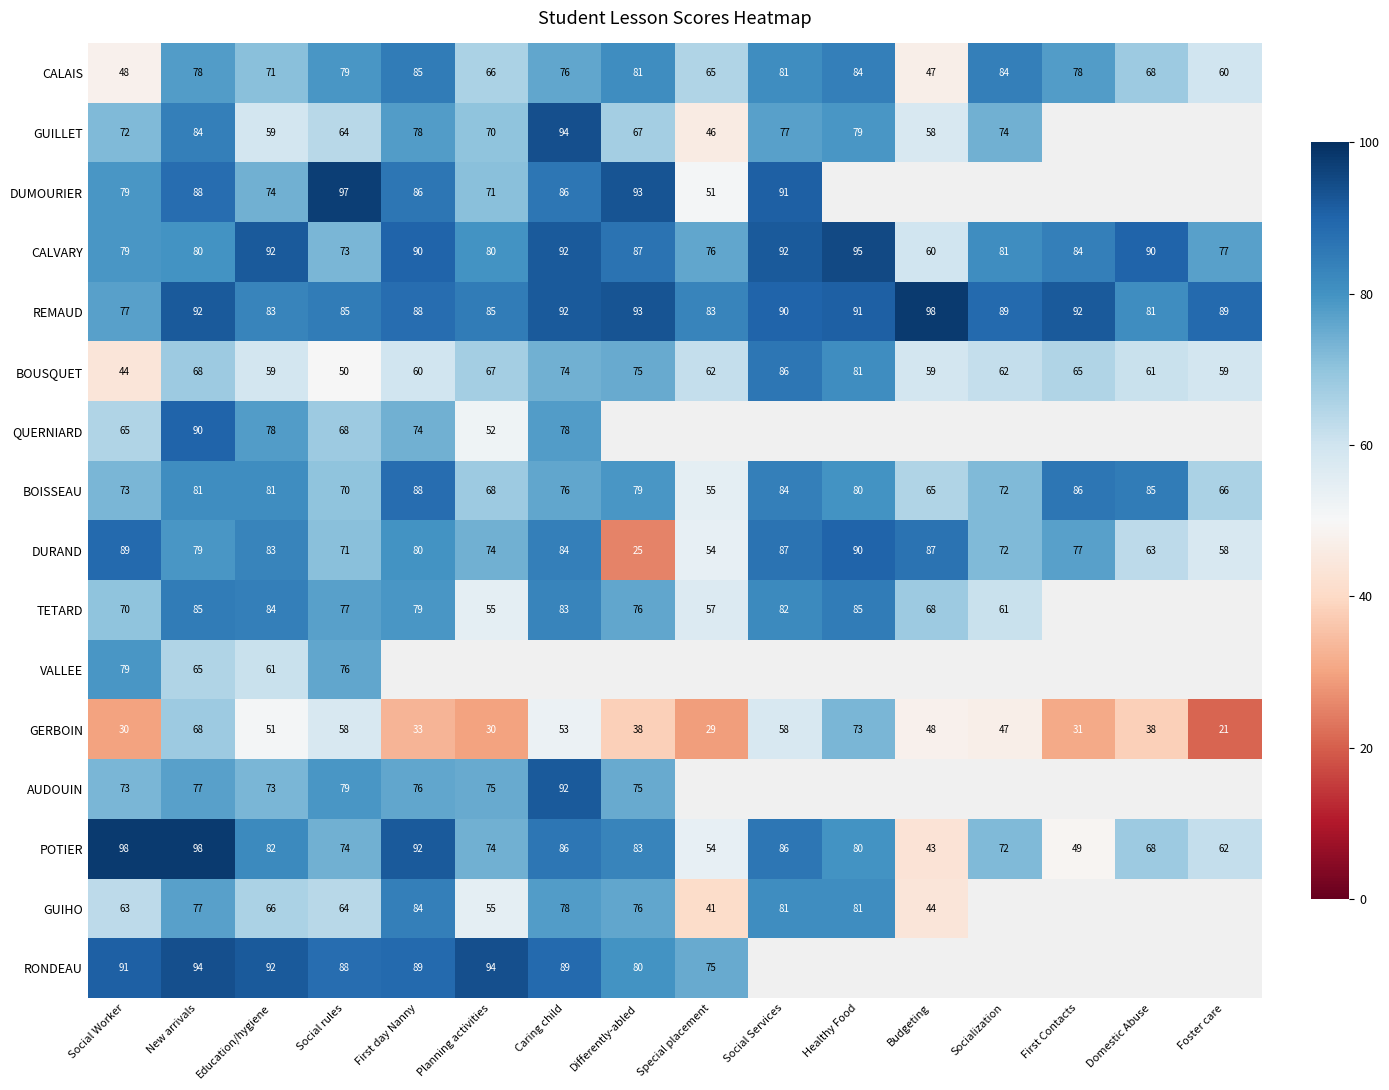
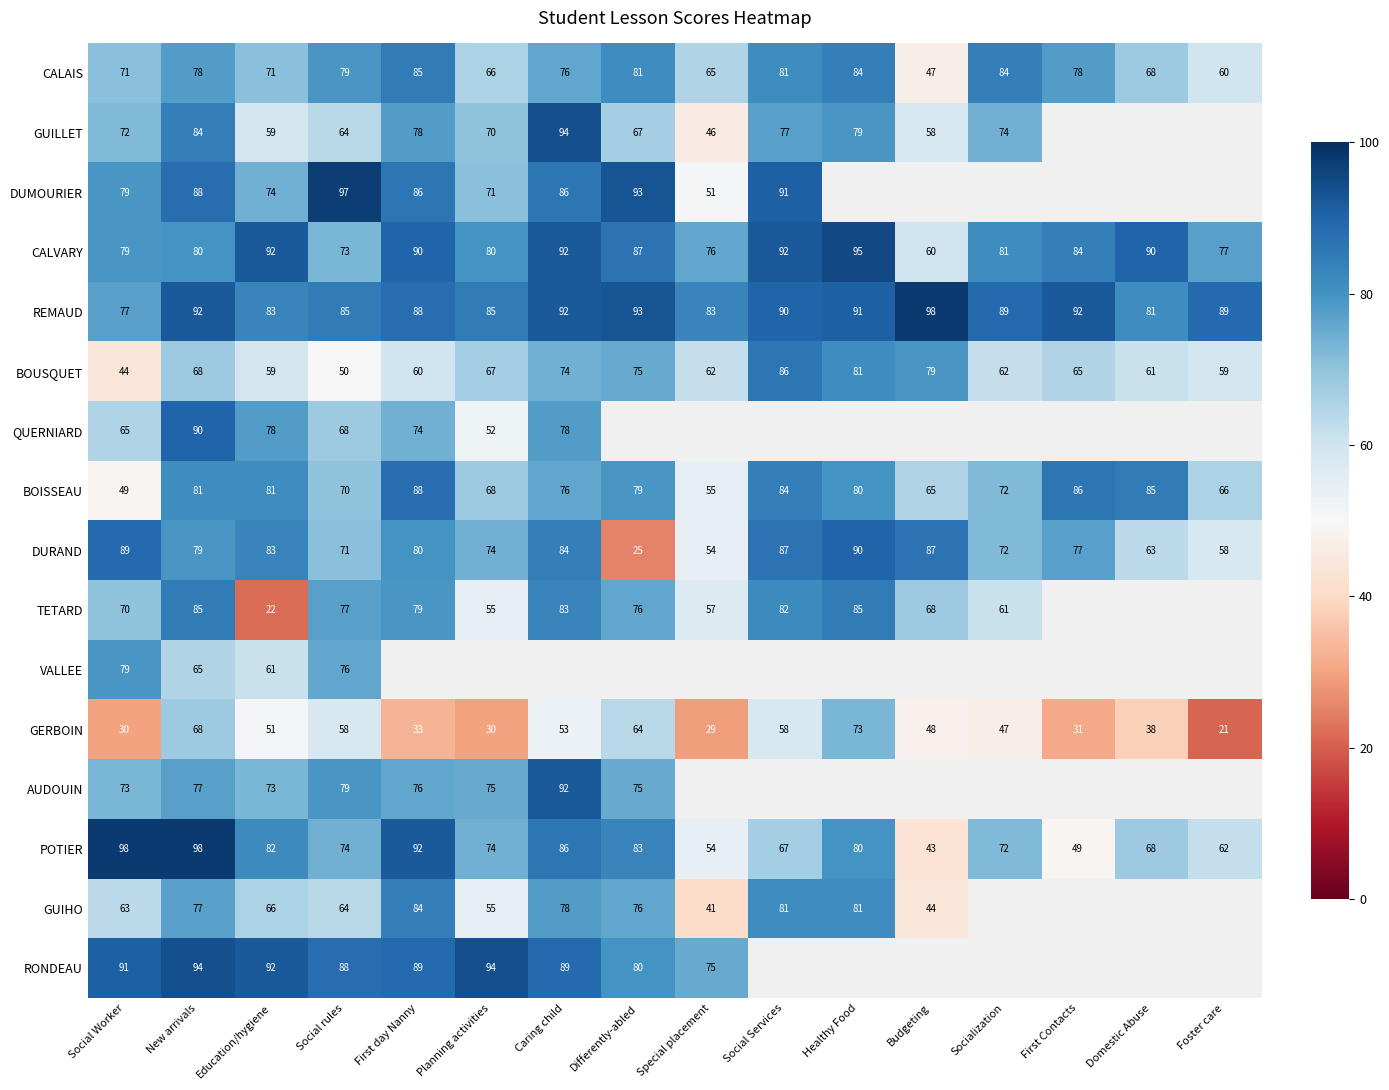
CALAIS, Social Worker: 48 -> 71
BOUSQUET, Budgeting: 59 -> 79
BOISSEAU, Social Worker: 73 -> 49
TETARD, Education/hygiene: 84 -> 22
GERBOIN, Differently-abled: 38 -> 64
POTIER, Social Services: 86 -> 67
